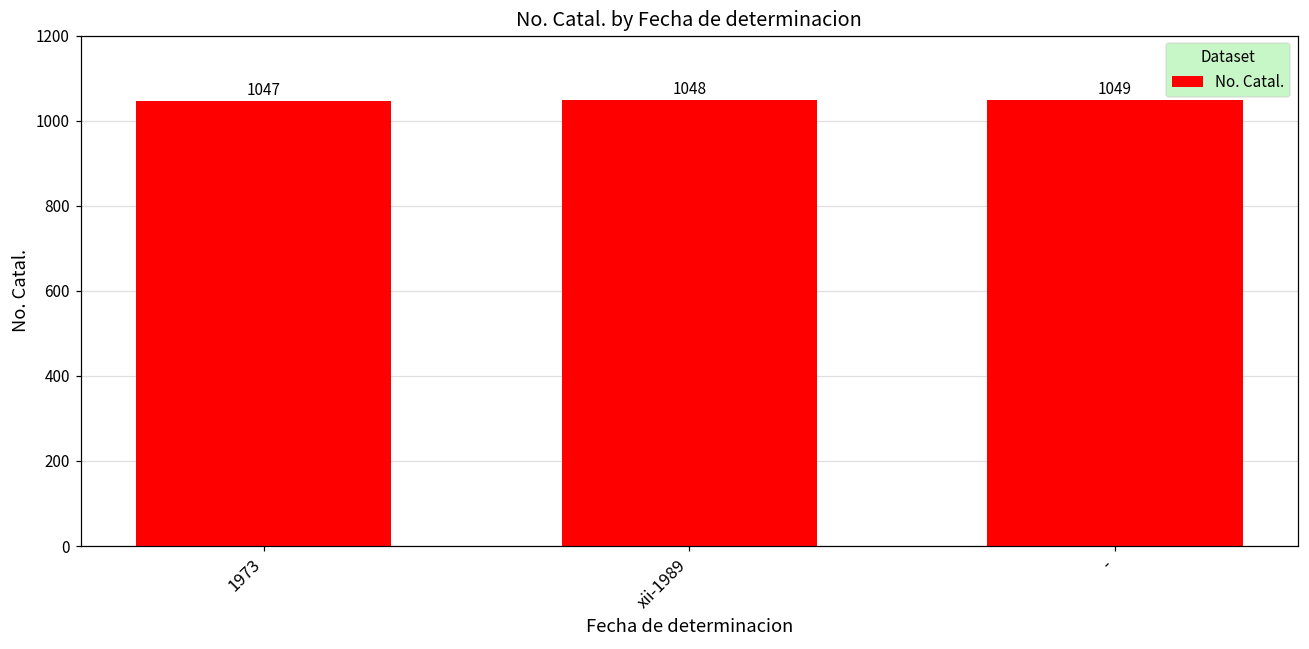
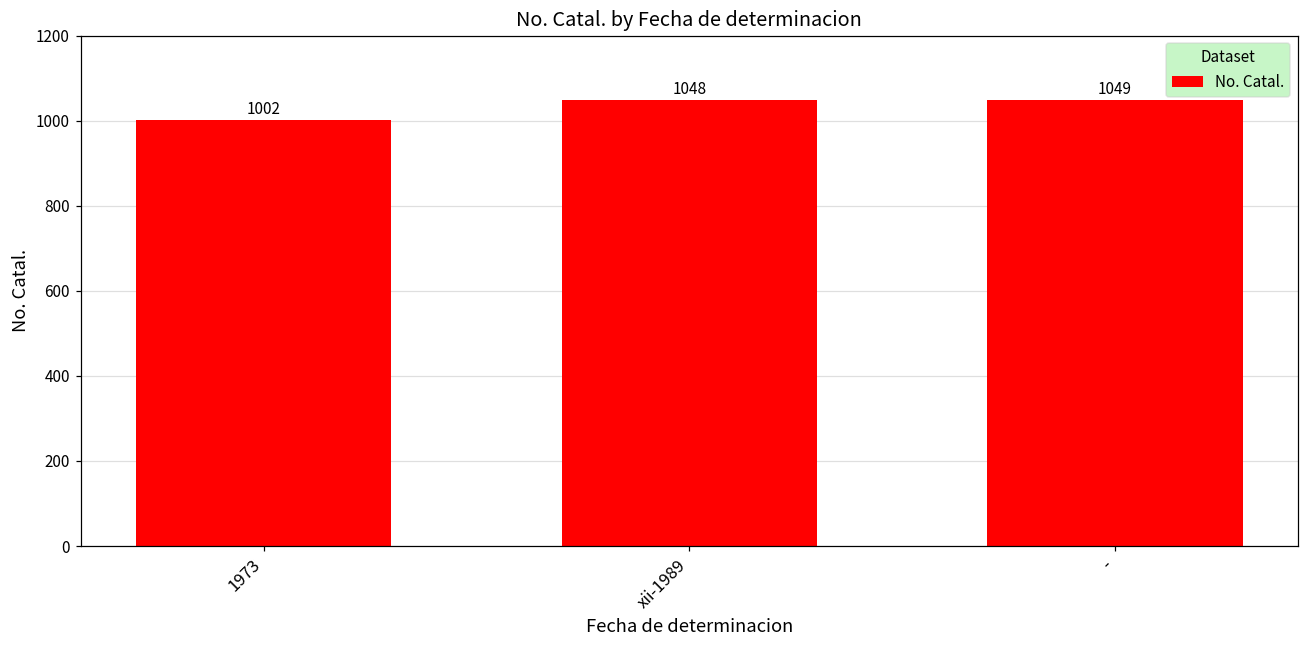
1973: 1047 -> 1002
